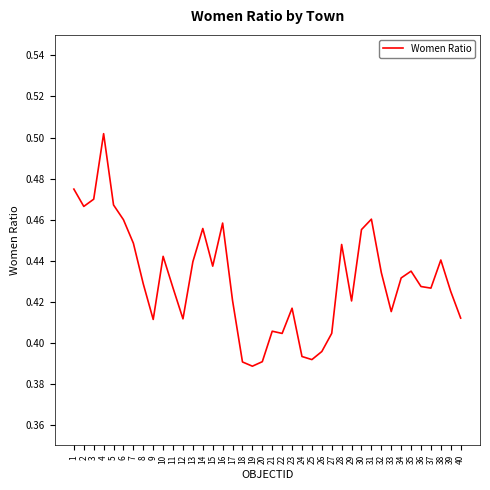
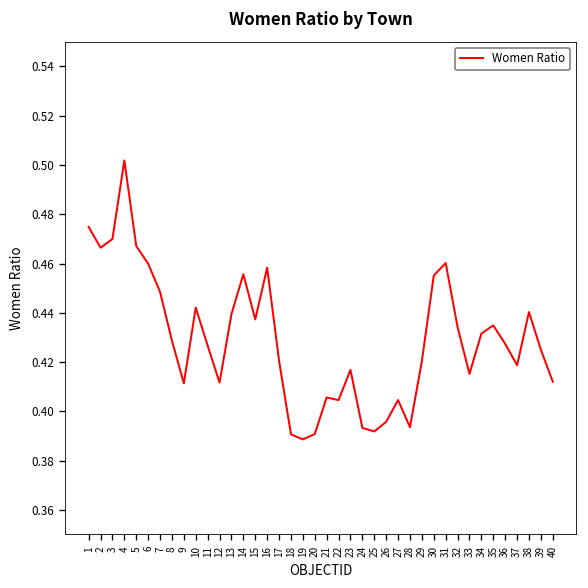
28: 0.448 -> 0.394
37: 0.427 -> 0.419
